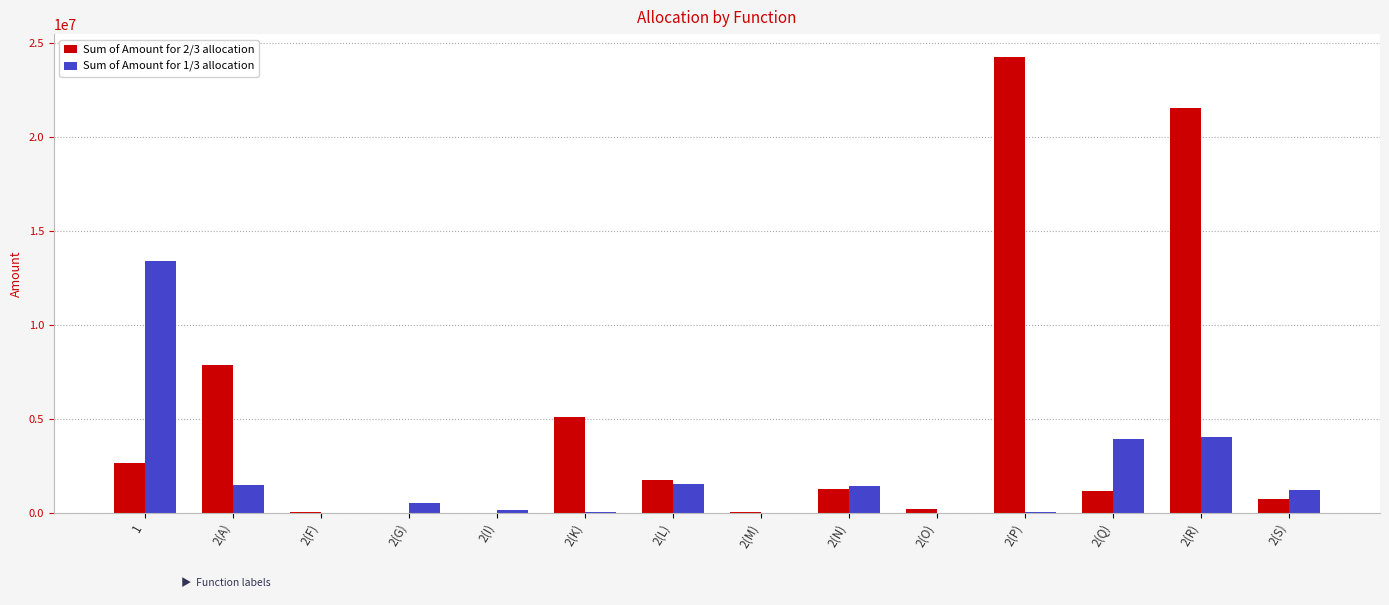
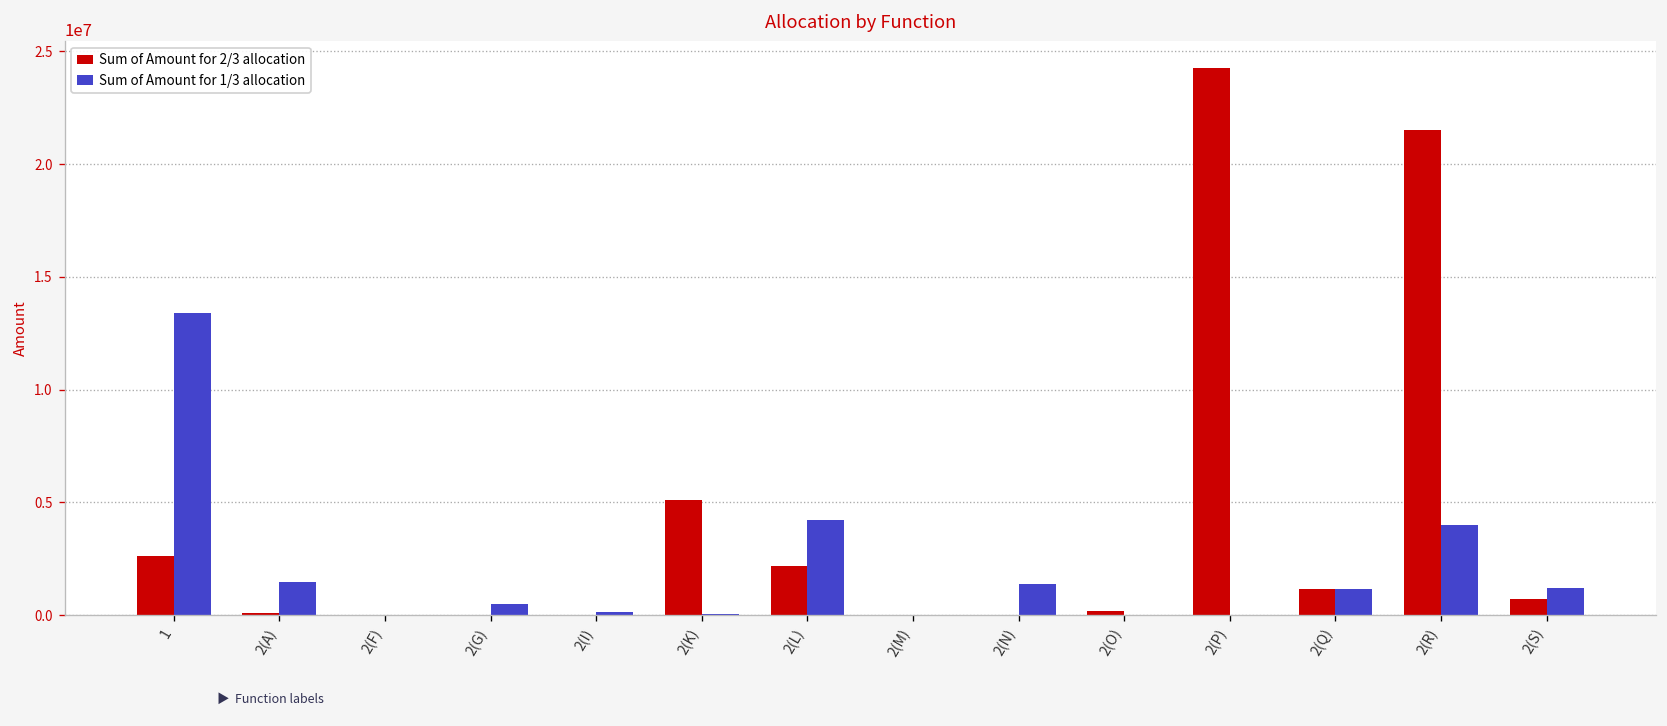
Sum of Amount for 2/3 allocation, 2(A): 7800000 -> 100000
Sum of Amount for 2/3 allocation, 2(L): 1700000 -> 2200000
Sum of Amount for 1/3 allocation, 2(L): 1600000 -> 4200000
Sum of Amount for 2/3 allocation, 2(N): 1300000 -> 0
Sum of Amount for 1/3 allocation, 2(Q): 3900000 -> 1200000
